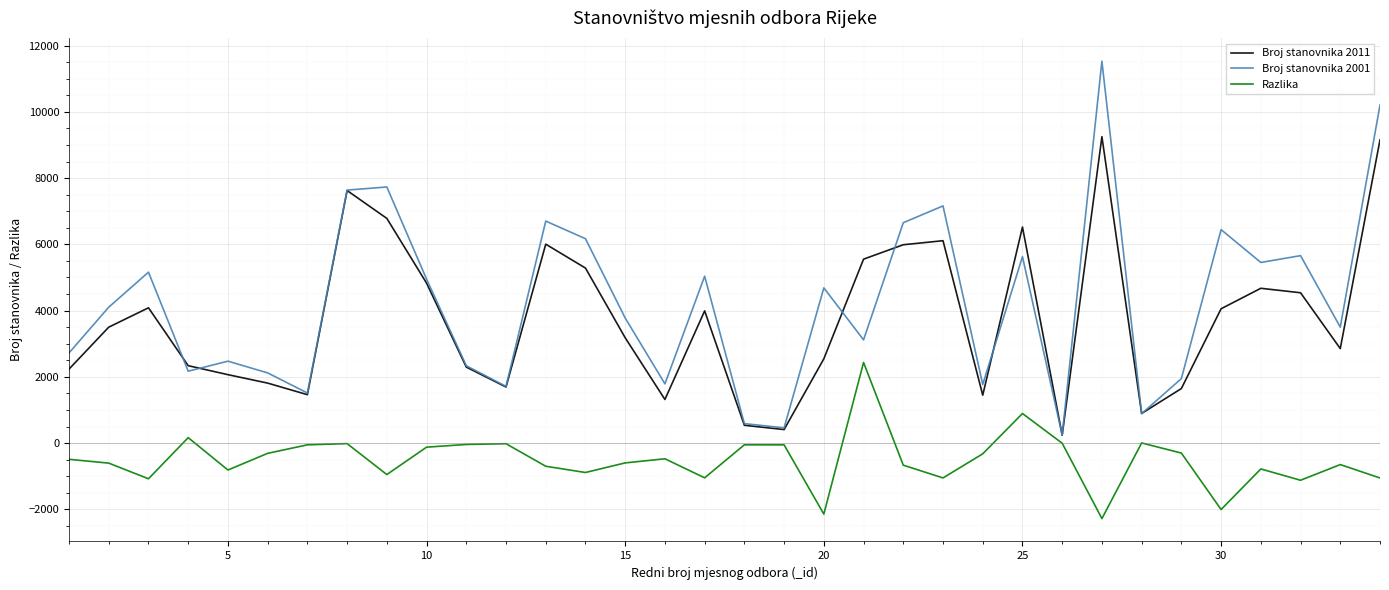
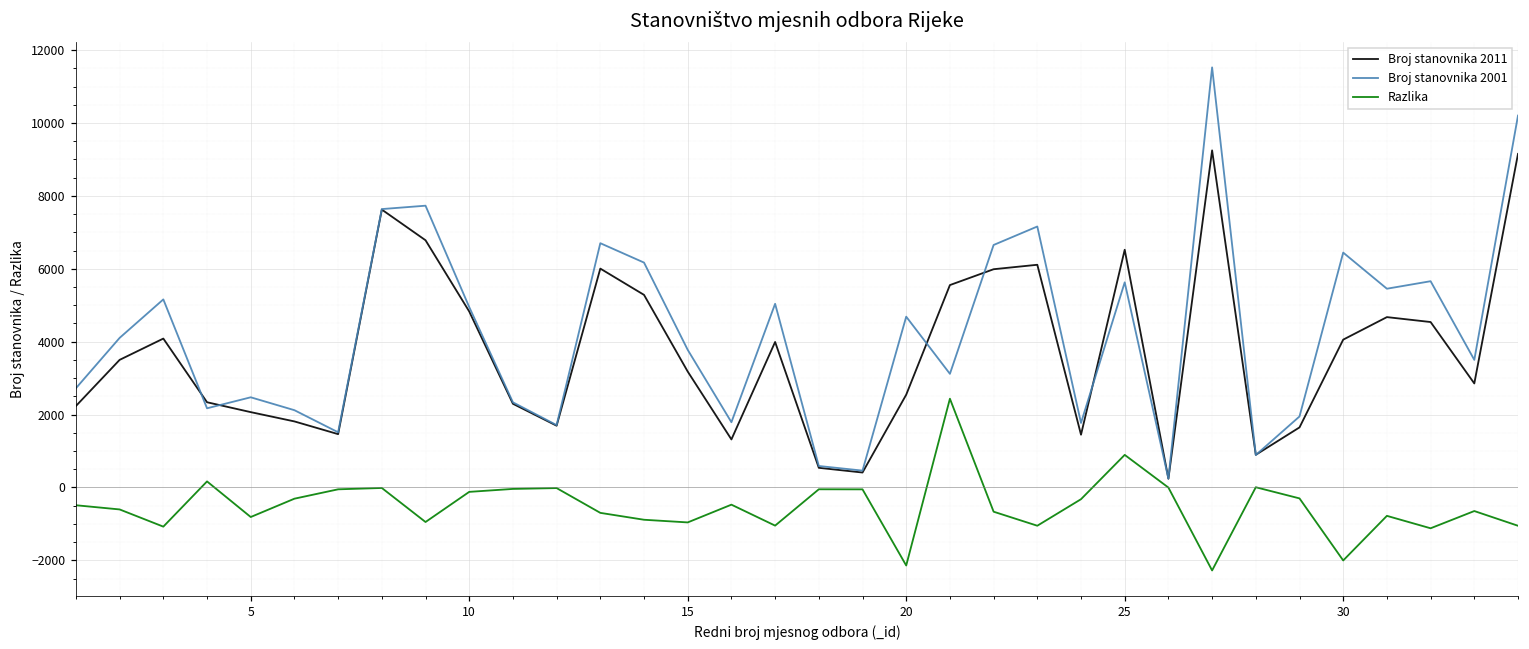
Razlika, 15: -600 -> -1000
